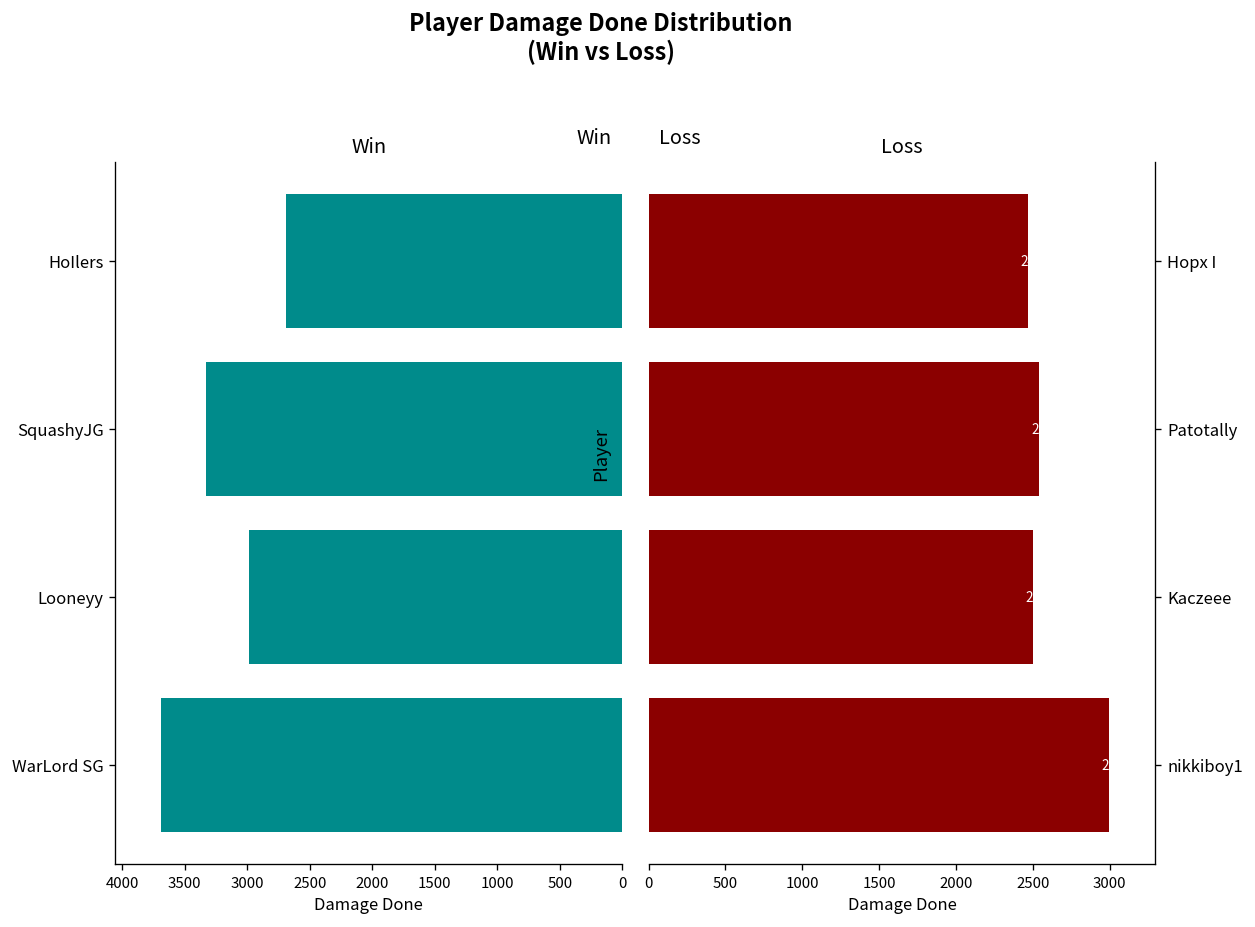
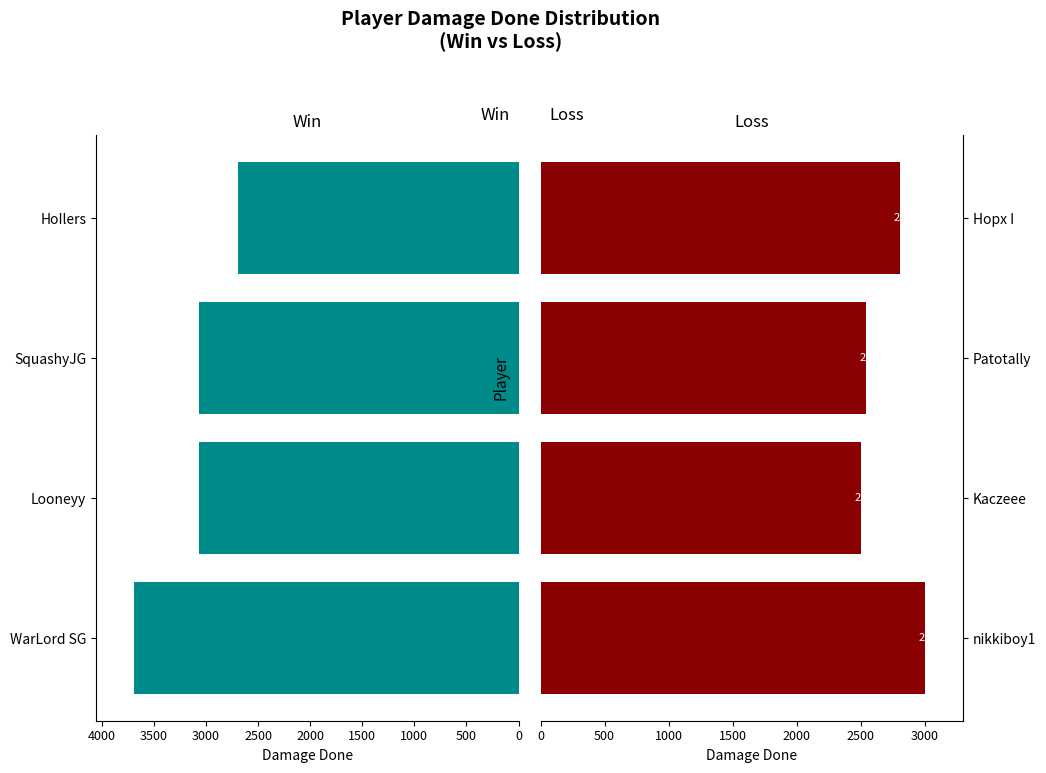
Win, SquashyJG: 3330 -> 3070
Win, Looneyy: 2990 -> 3070
Loss, Hopx I: 2470 -> 2810
